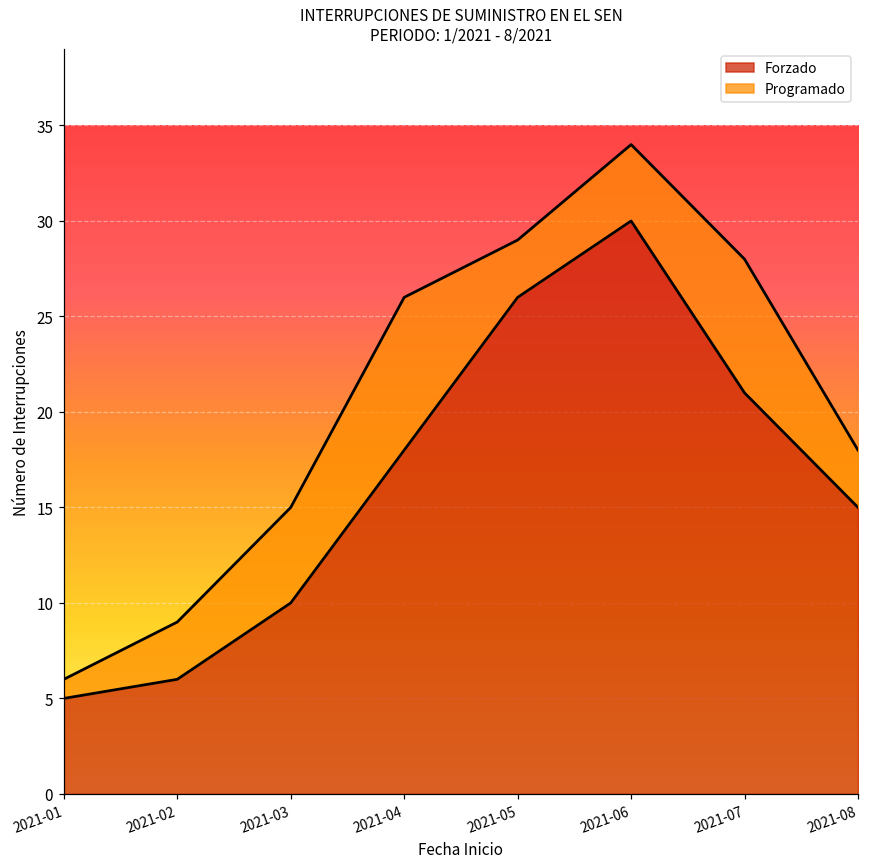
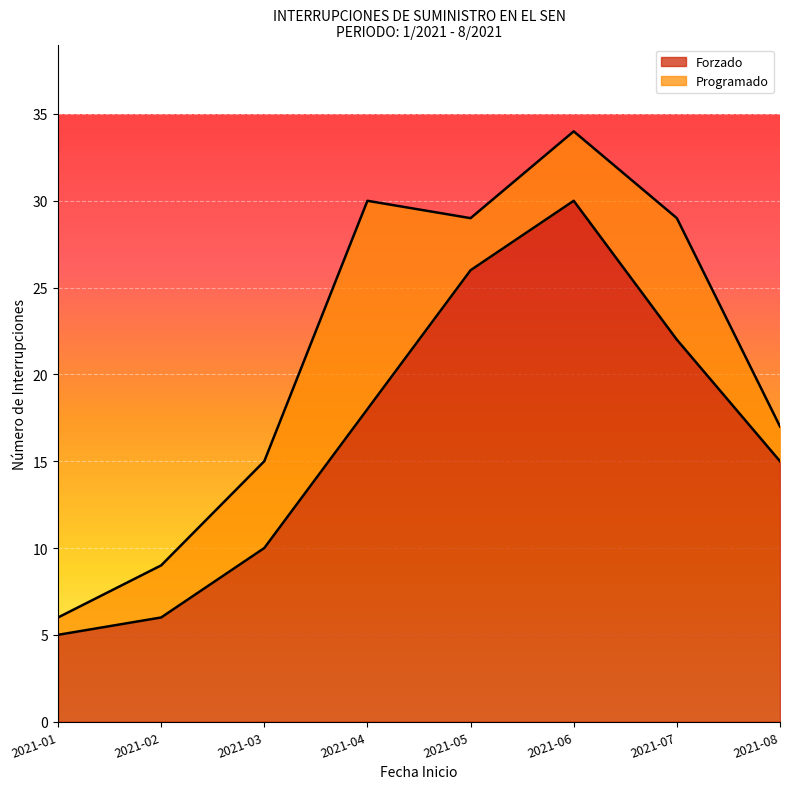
Programado, 2021-04: 8 -> 12
Forzado, 2021-07: 21 -> 22
Programado, 2021-08: 3 -> 2
